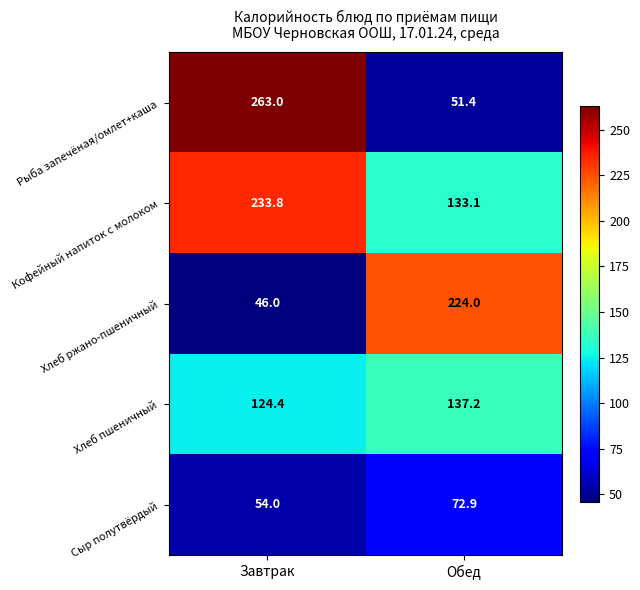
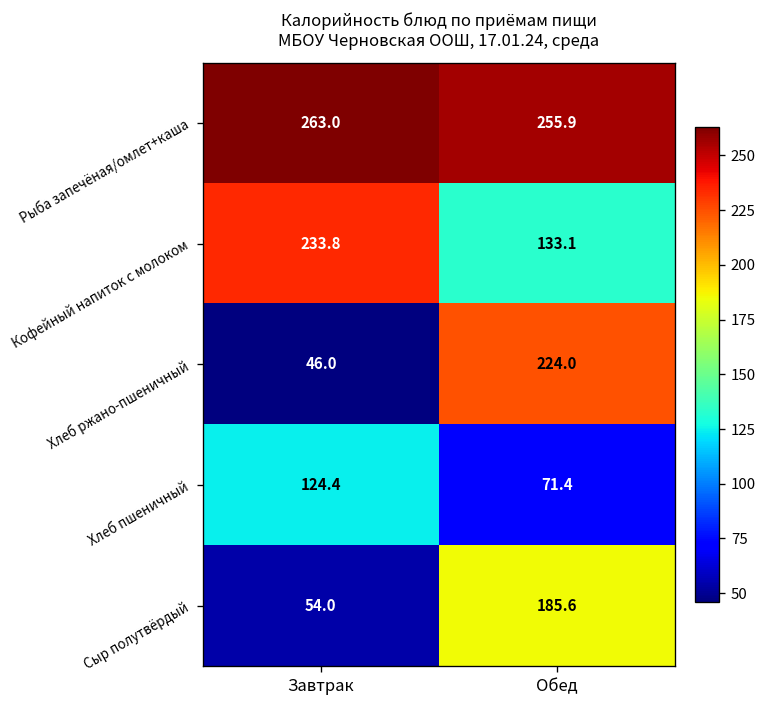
Рыба запечёная/омлет+каша, Обед: 51.4 -> 255.9
Хлеб пшеничный, Обед: 137.2 -> 71.4
Сыр полутвёрдый, Обед: 72.9 -> 185.6
